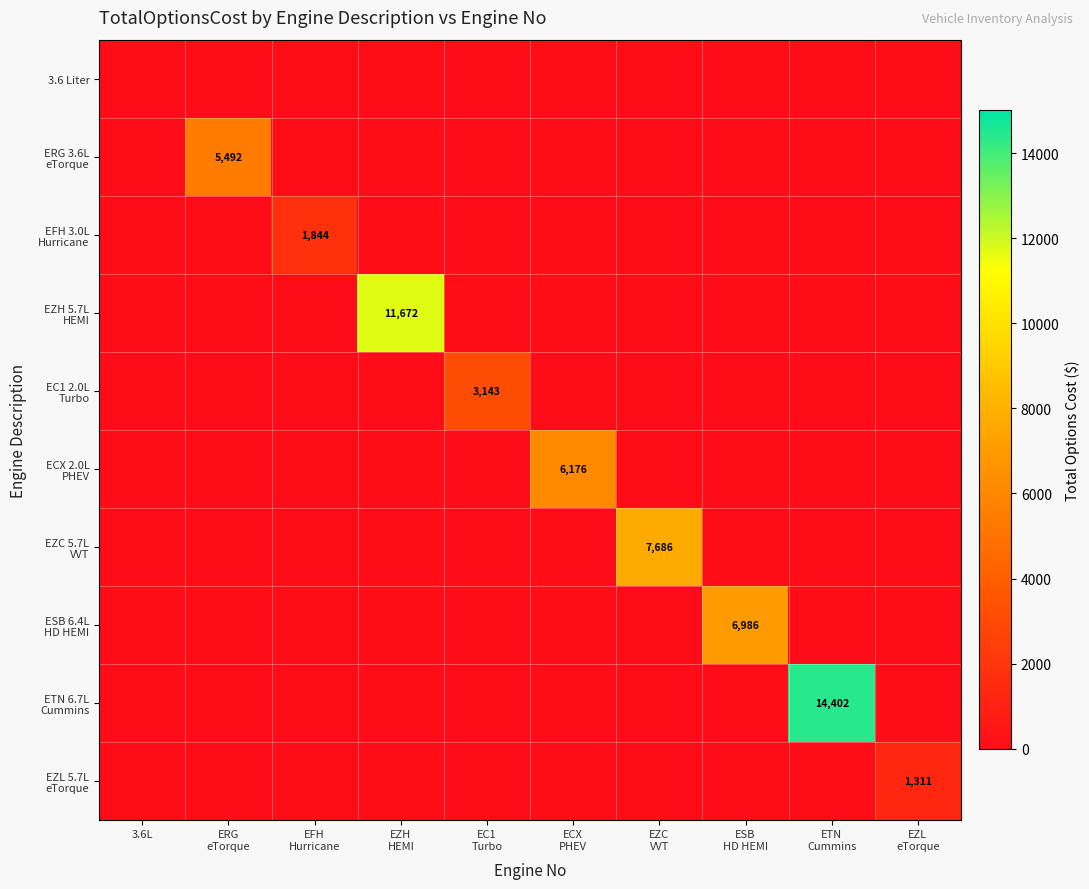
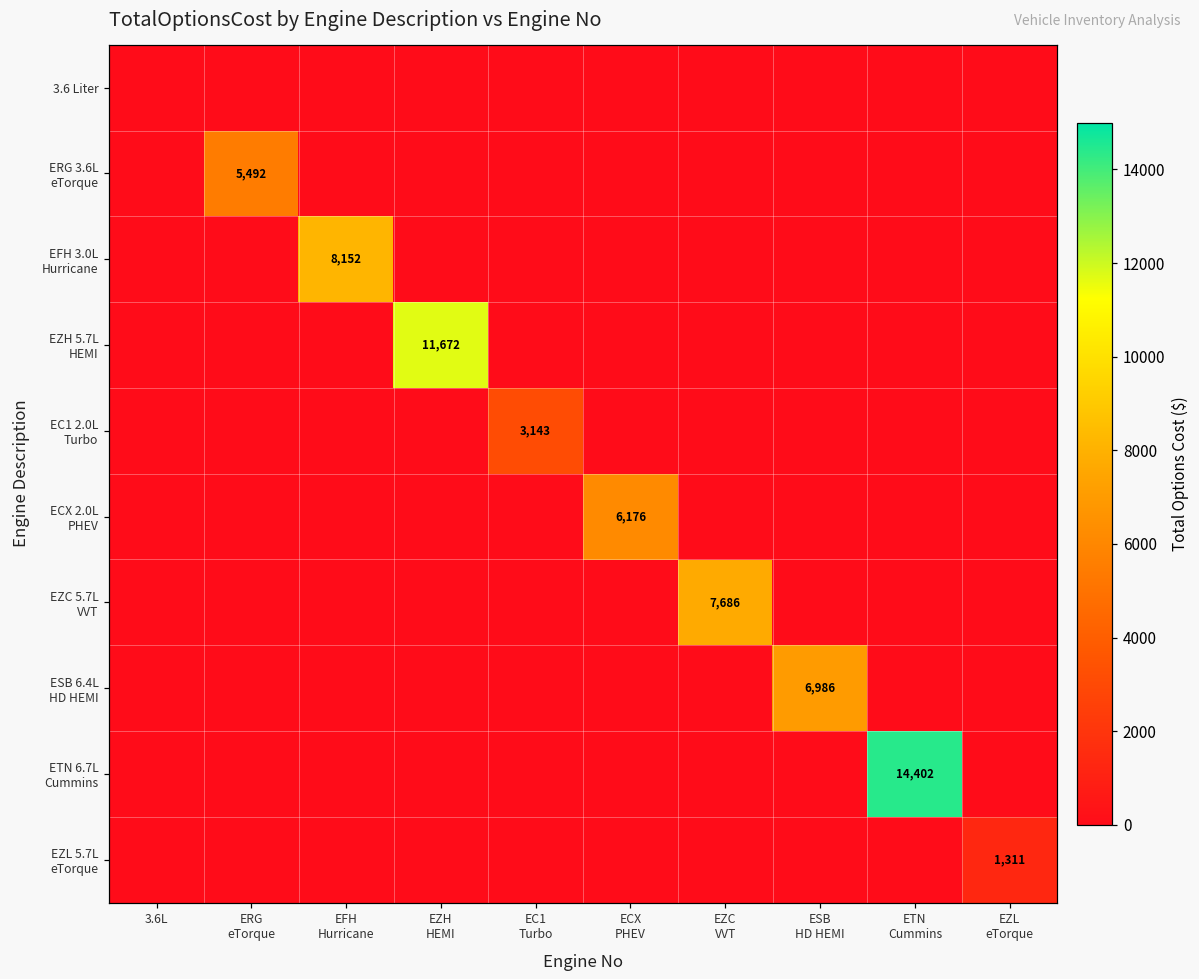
EFH 3.0L Hurricane, EFH Hurricane: 1,844 -> 8,152
